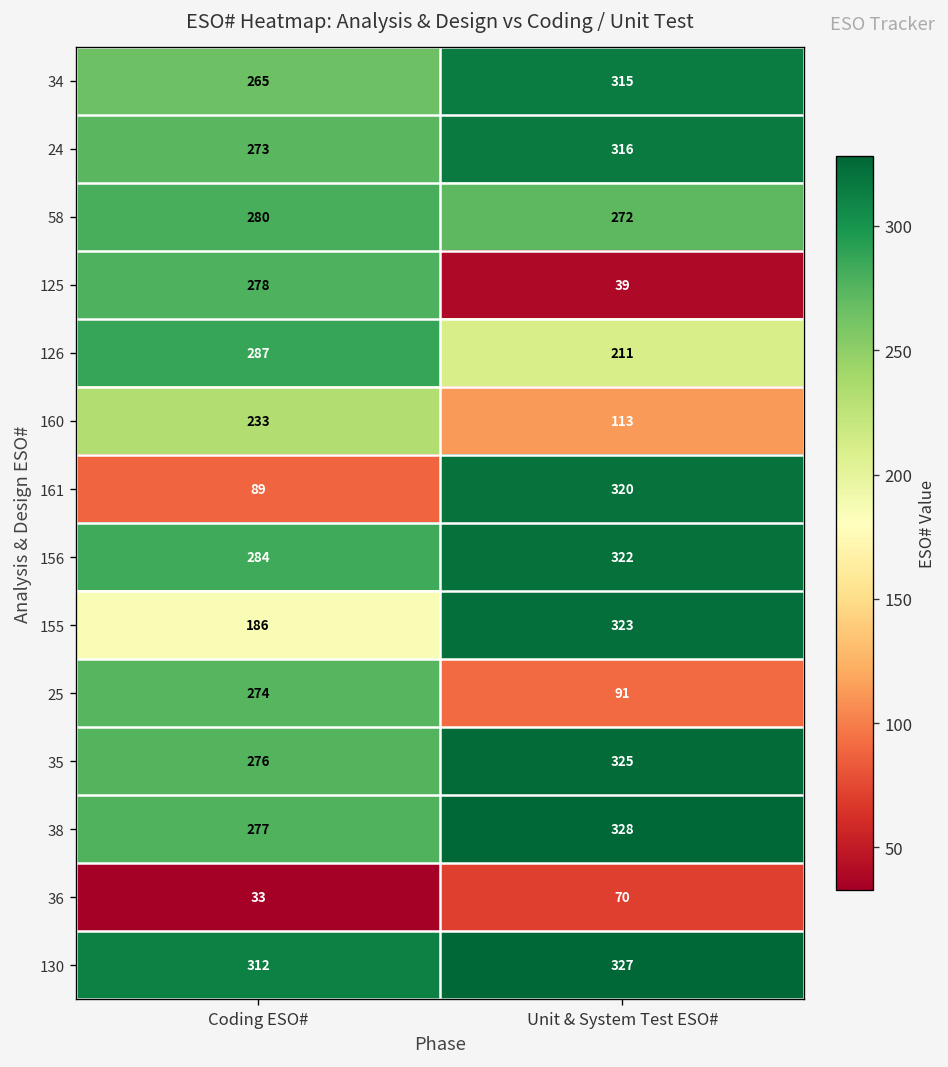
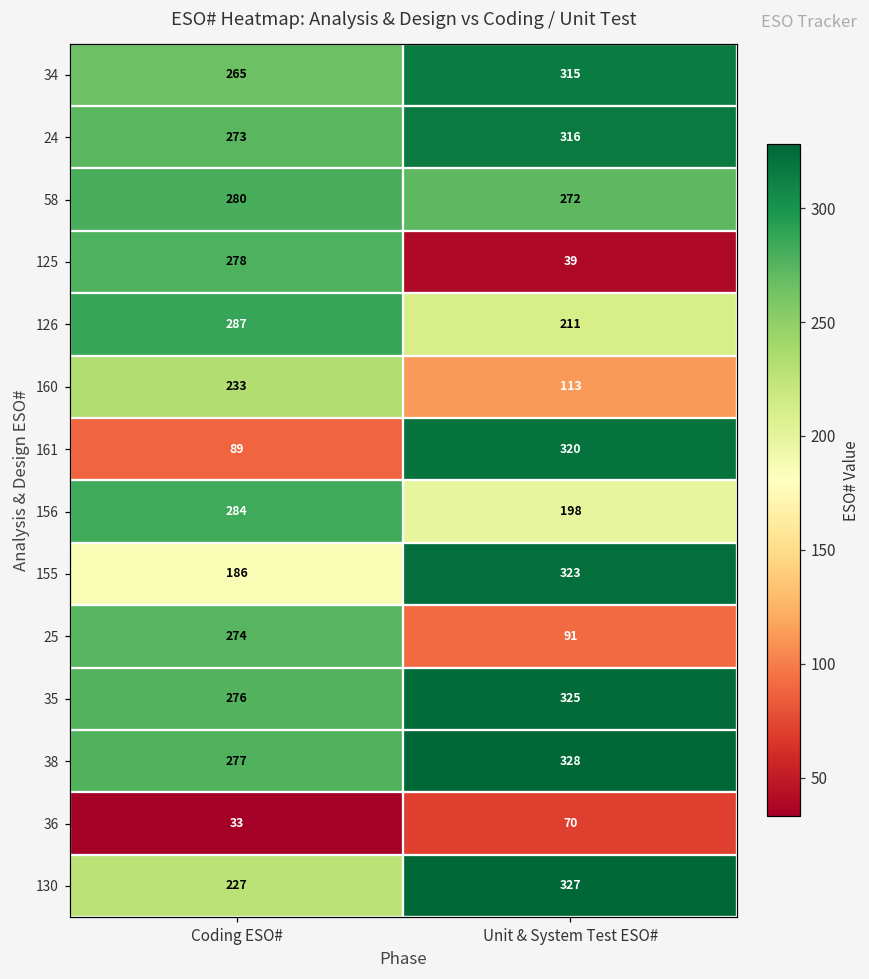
156, Unit & System Test ESO#: 322 -> 198
130, Coding ESO#: 312 -> 227
